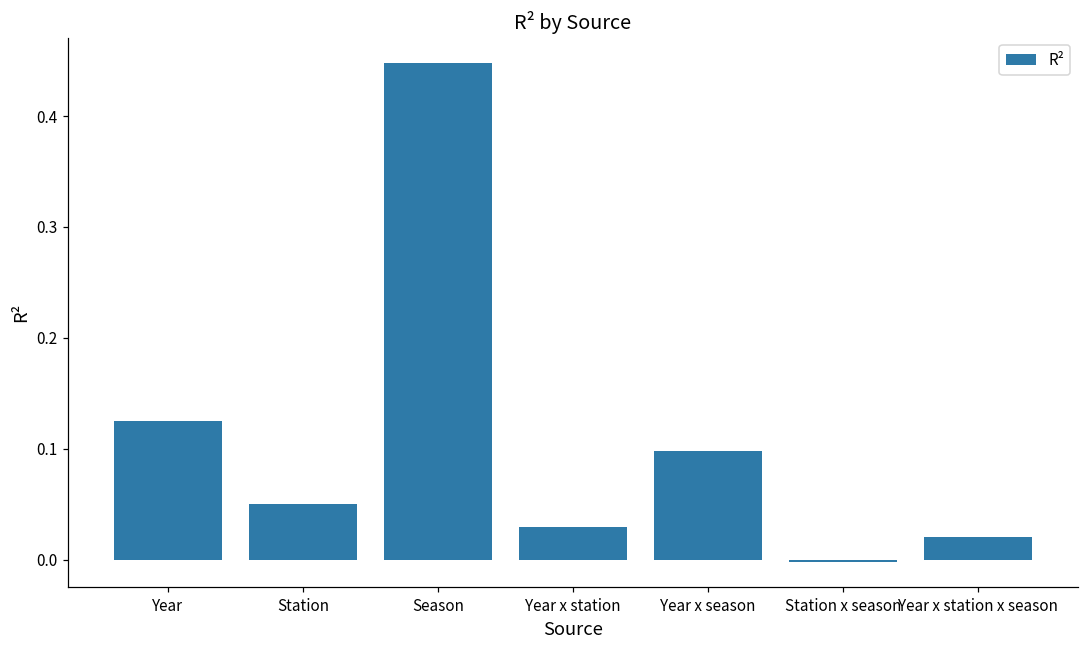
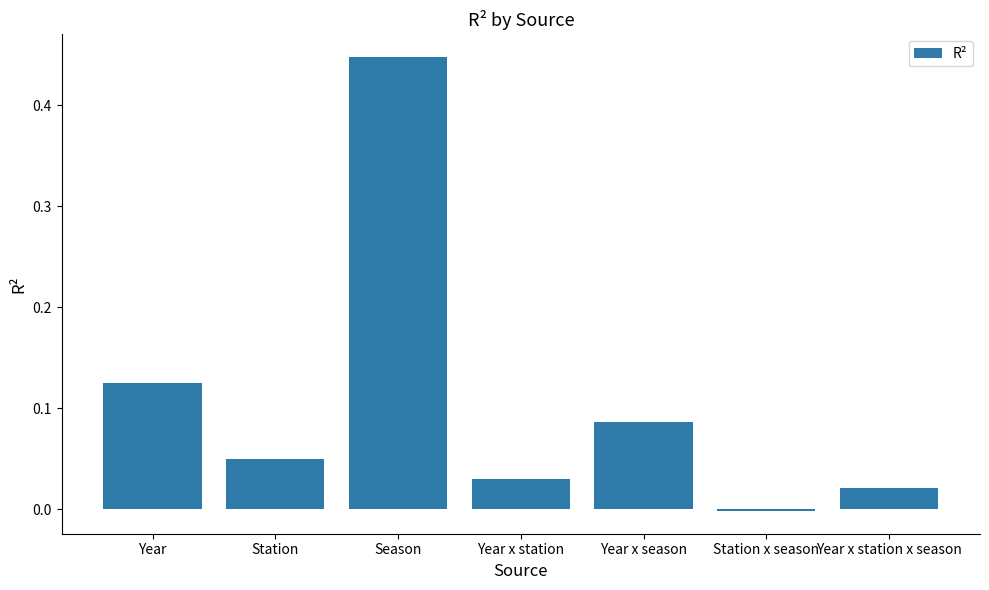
Year x season: 0.098 -> 0.086
